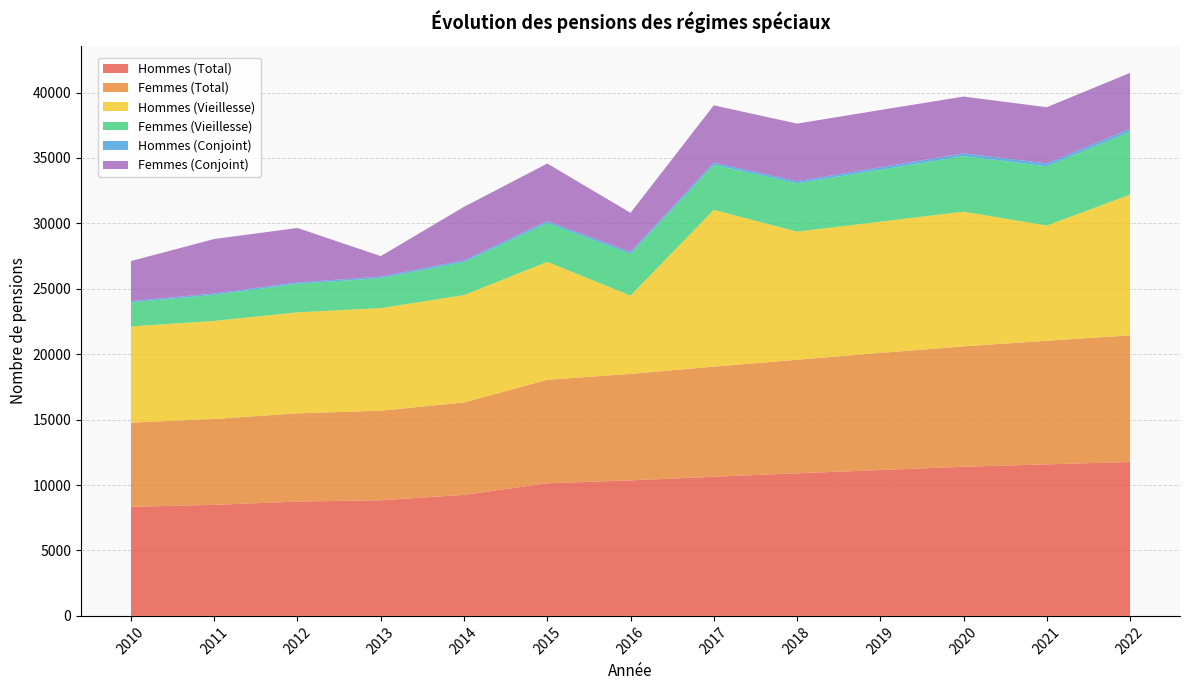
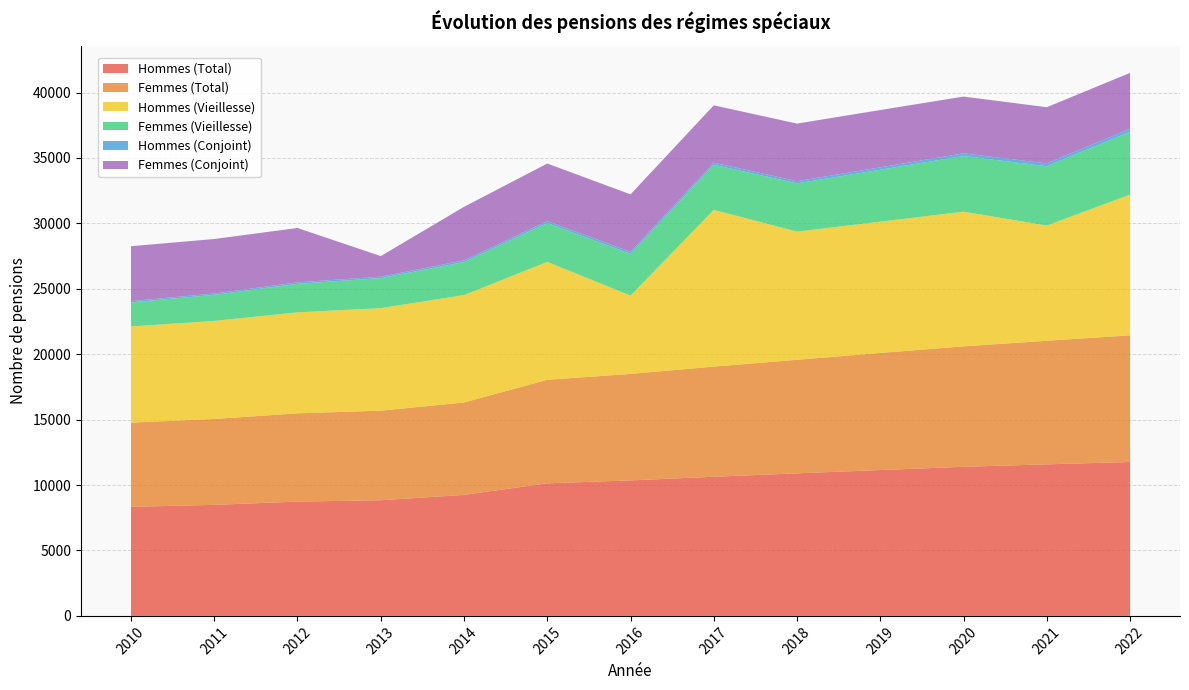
Femmes (Conjoint), 2010: 3100 -> 4200
Femmes (Conjoint), 2016: 3000 -> 4400
